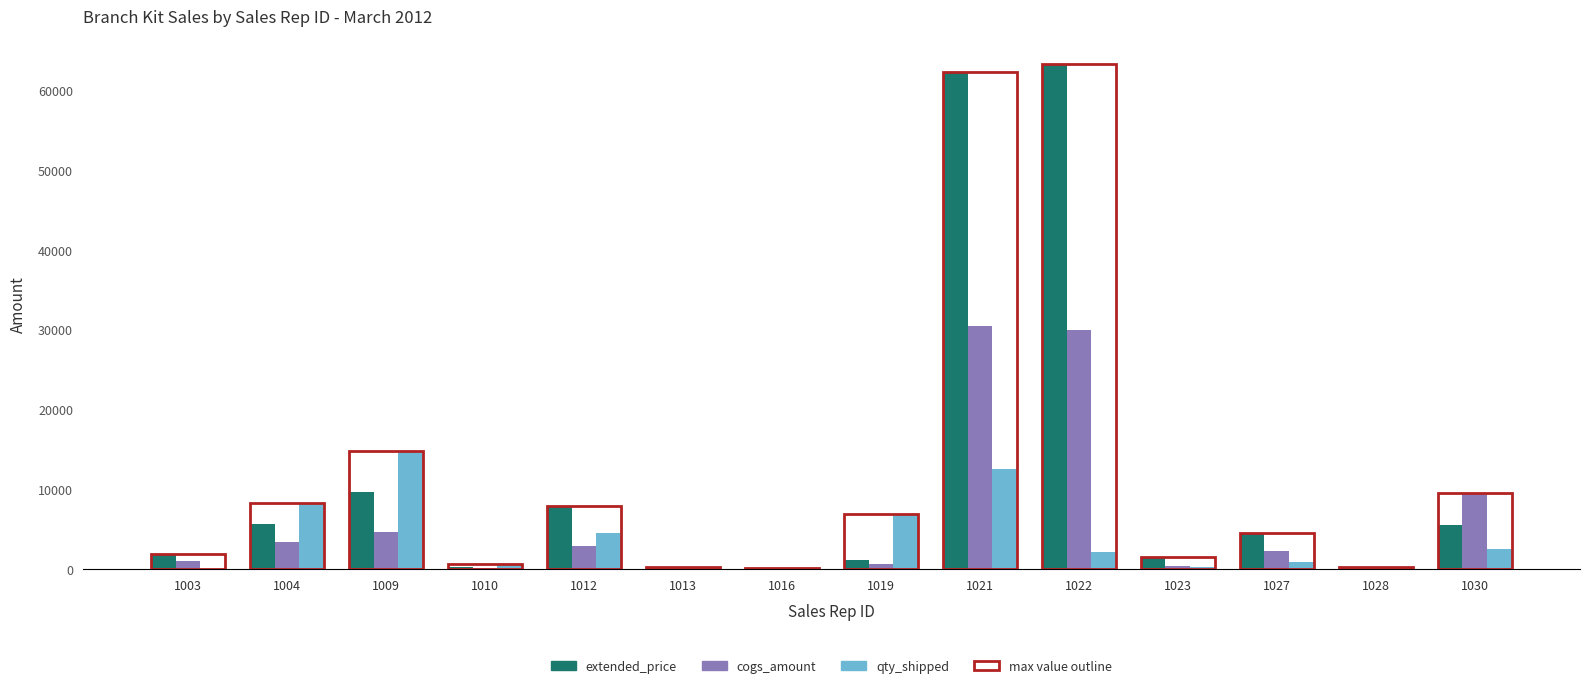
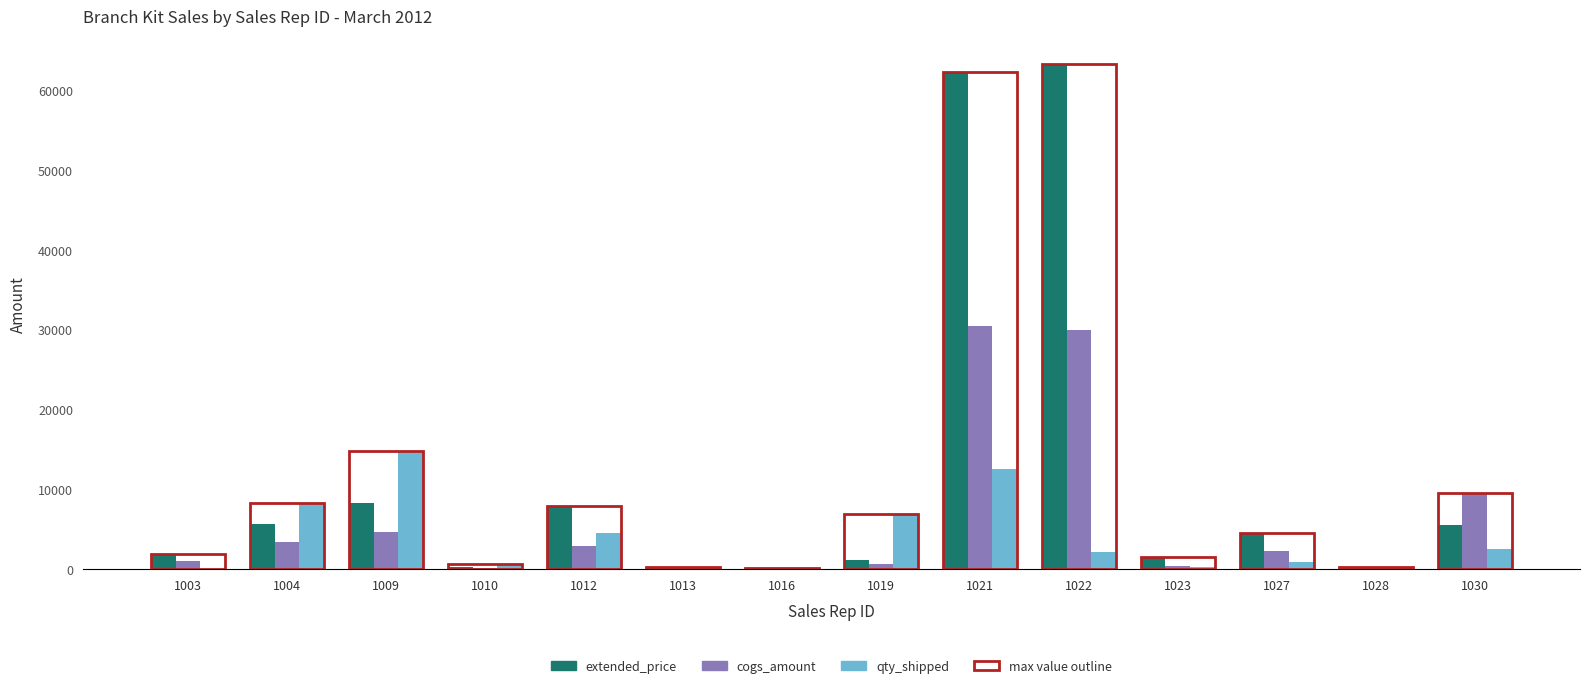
extended_price, 1009: 10000 -> 8000
